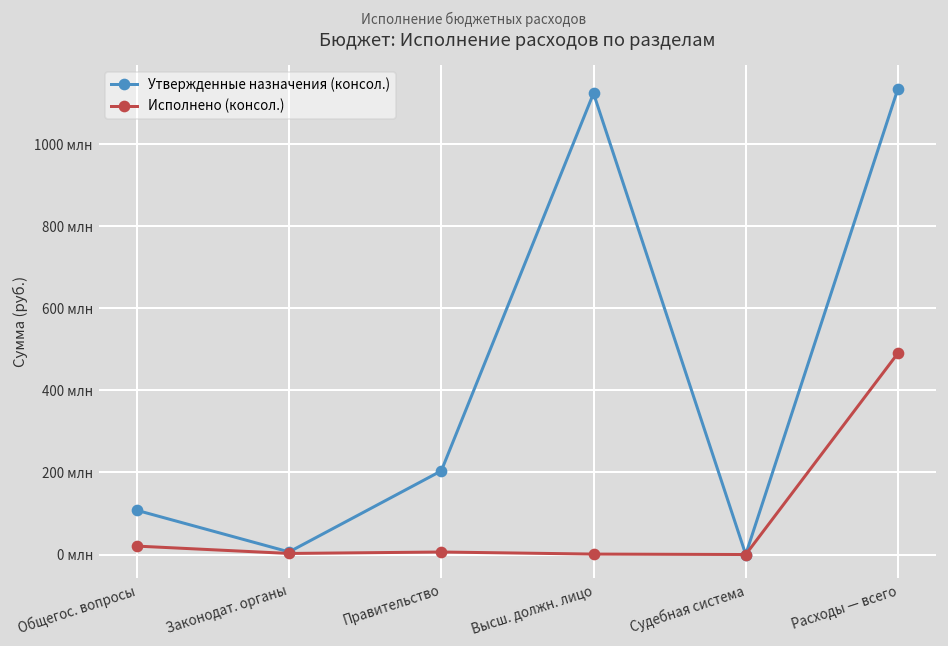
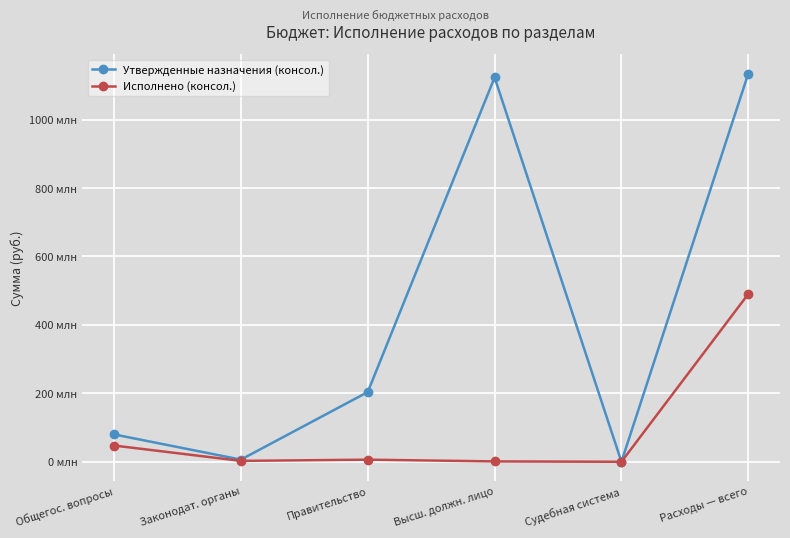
Утвержденные назначения (консол.), Общегос. вопросы: 110 млн -> 80 млн
Исполнено (консол.), Общегос. вопросы: 20 млн -> 50 млн
